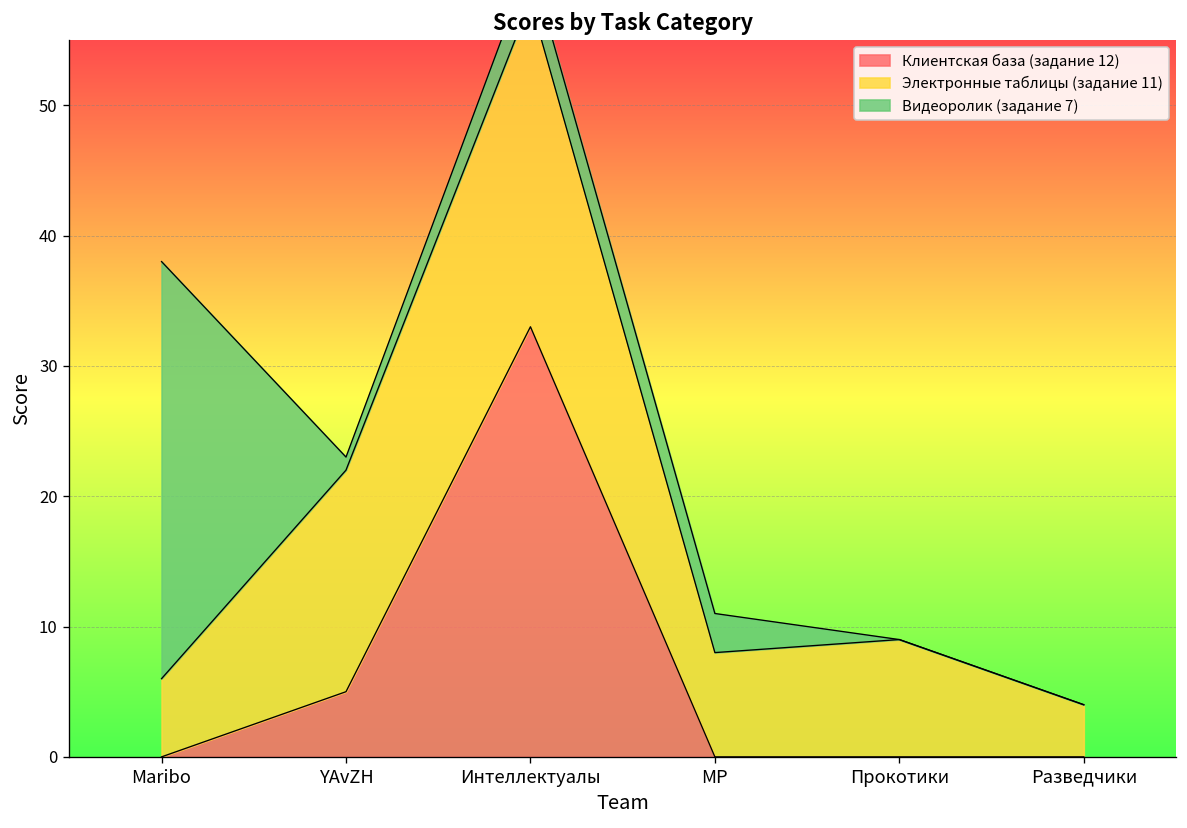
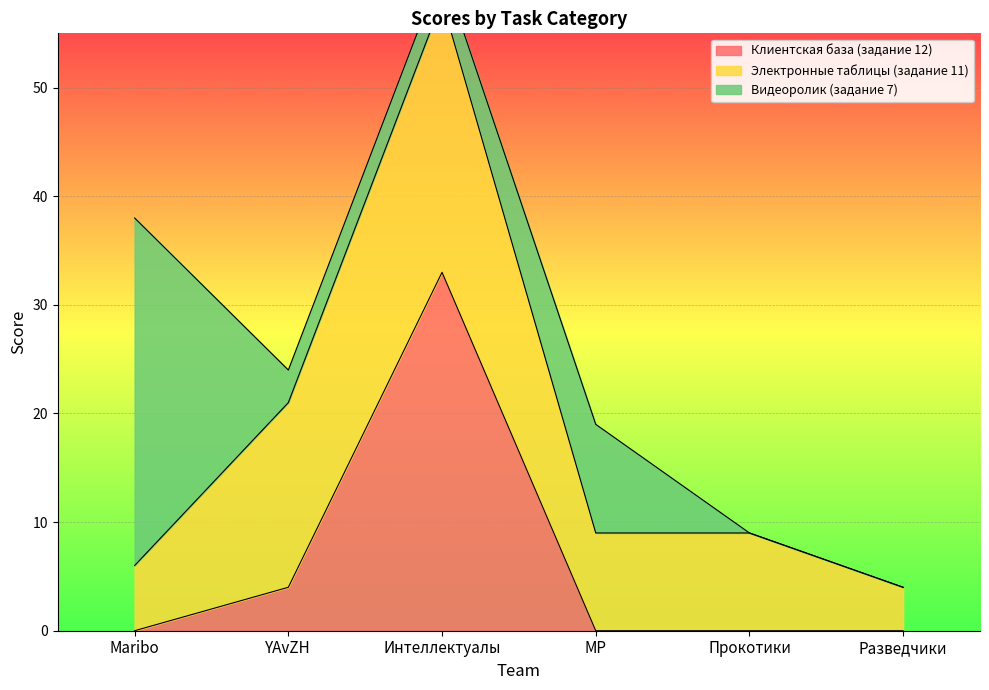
Клиентская база (задание 12), YAvZH: 5 -> 4
Видеоролик (задание 7), YAvZH: 1 -> 3
Электронные таблицы (задание 11), МР: 8 -> 9
Видеоролик (задание 7), МР: 3 -> 10
